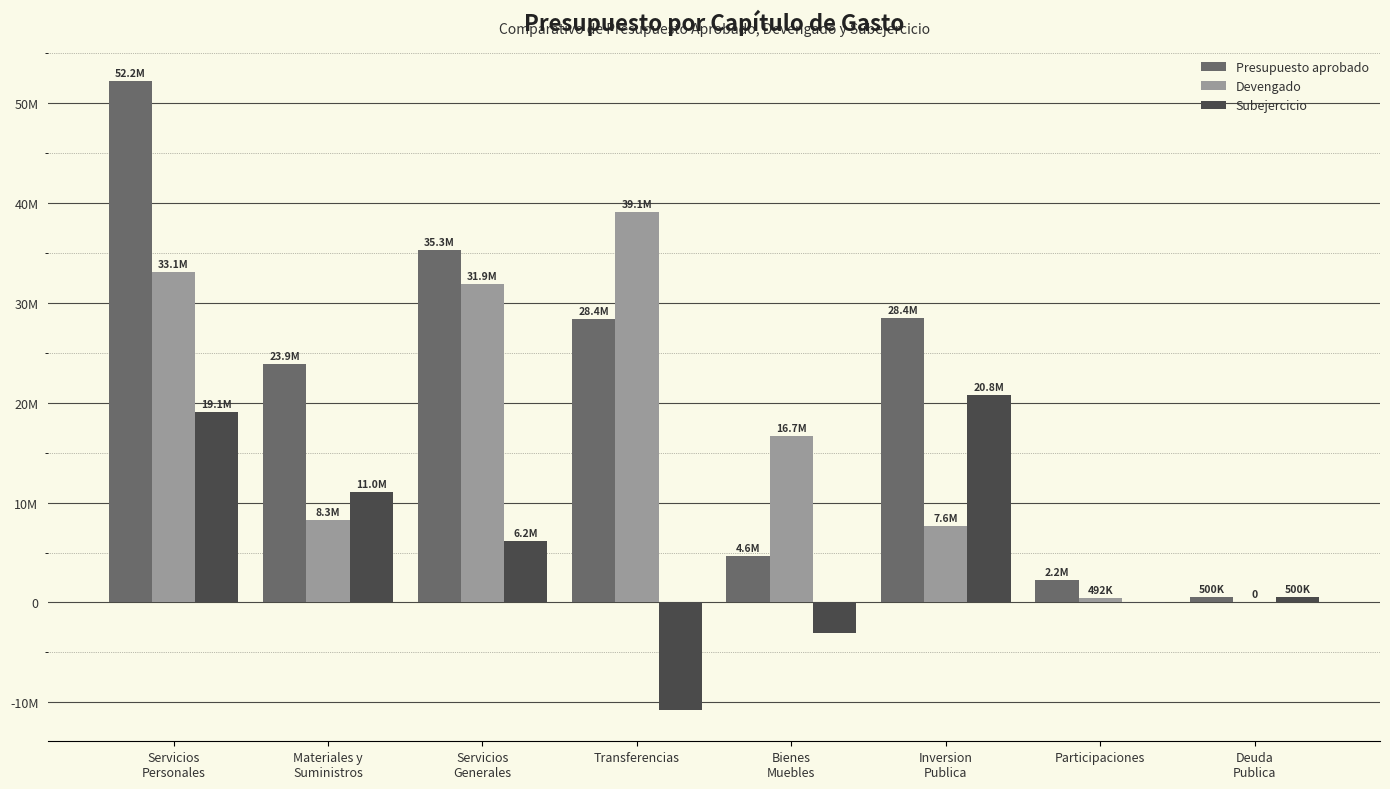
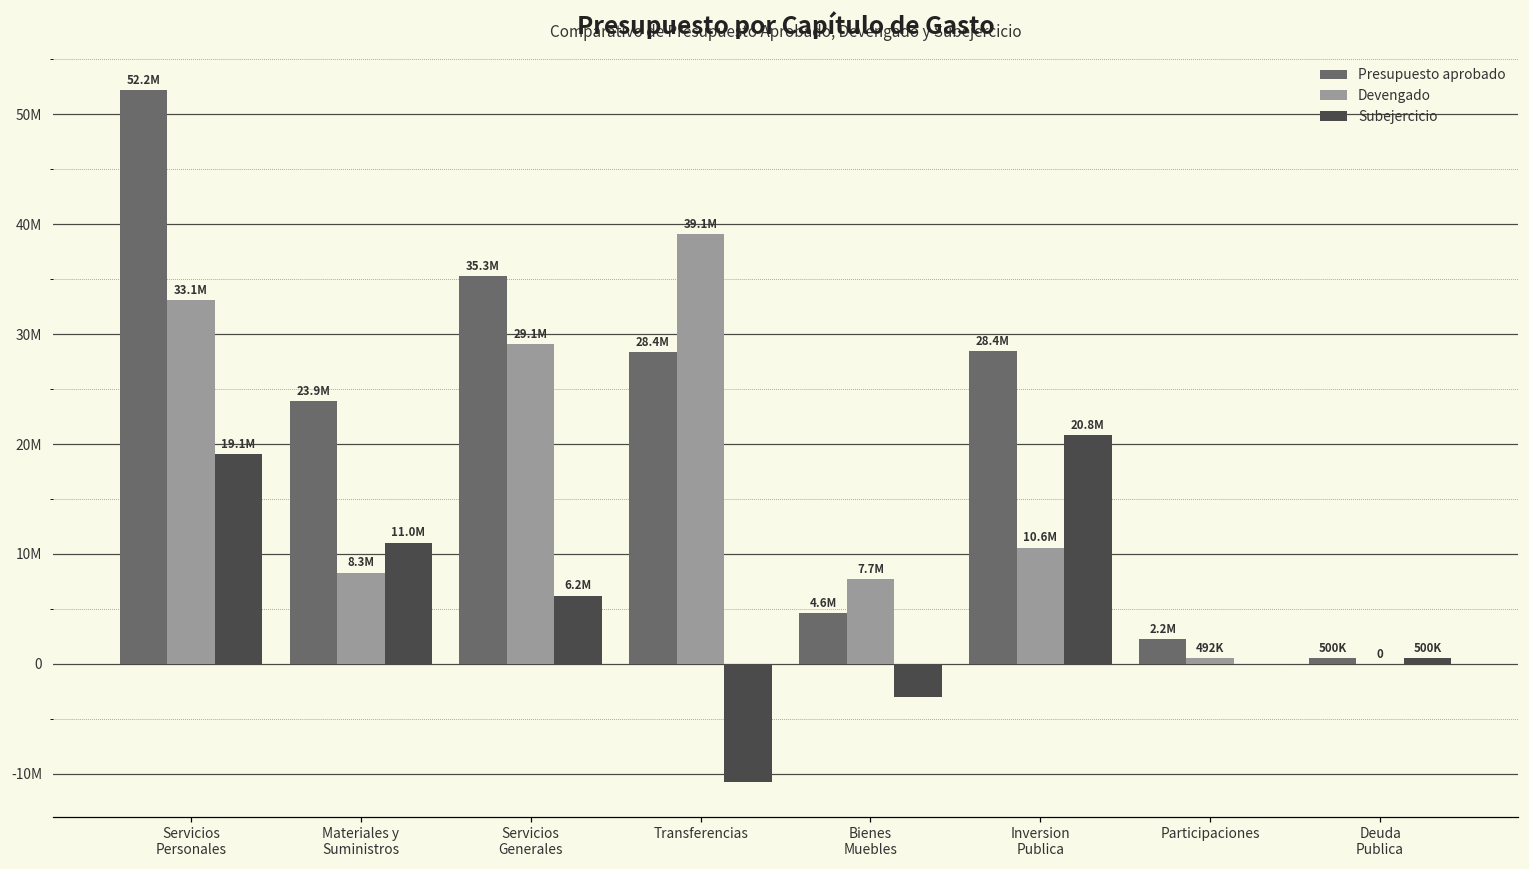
Devengado, Servicios Generales: 31.9M -> 29.1M
Devengado, Bienes Muebles: 16.7M -> 7.7M
Devengado, Inversion Publica: 7.6M -> 10.6M
